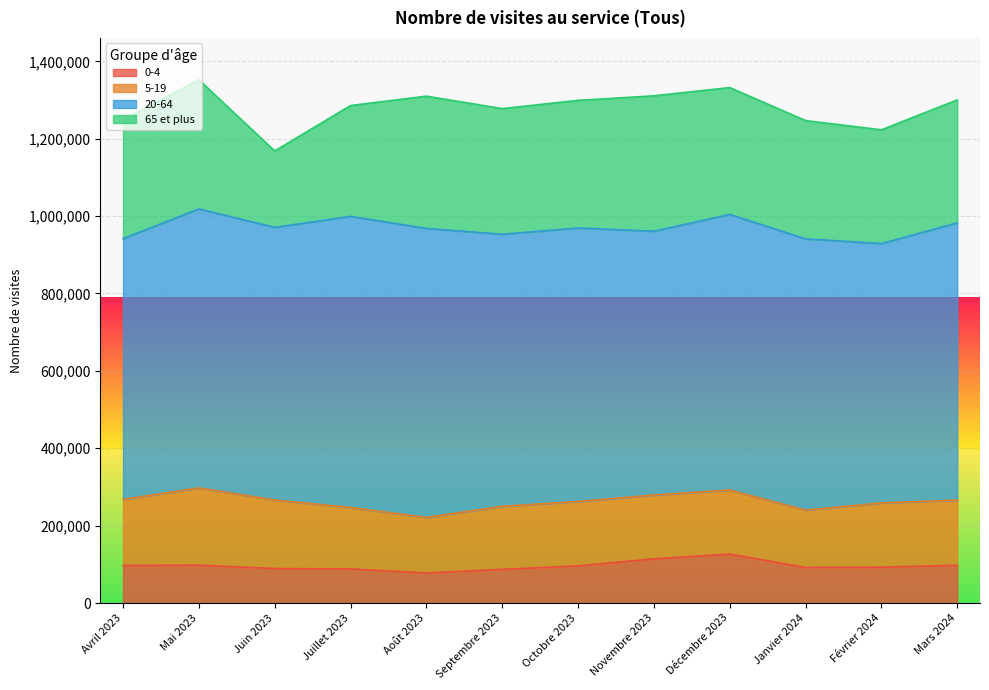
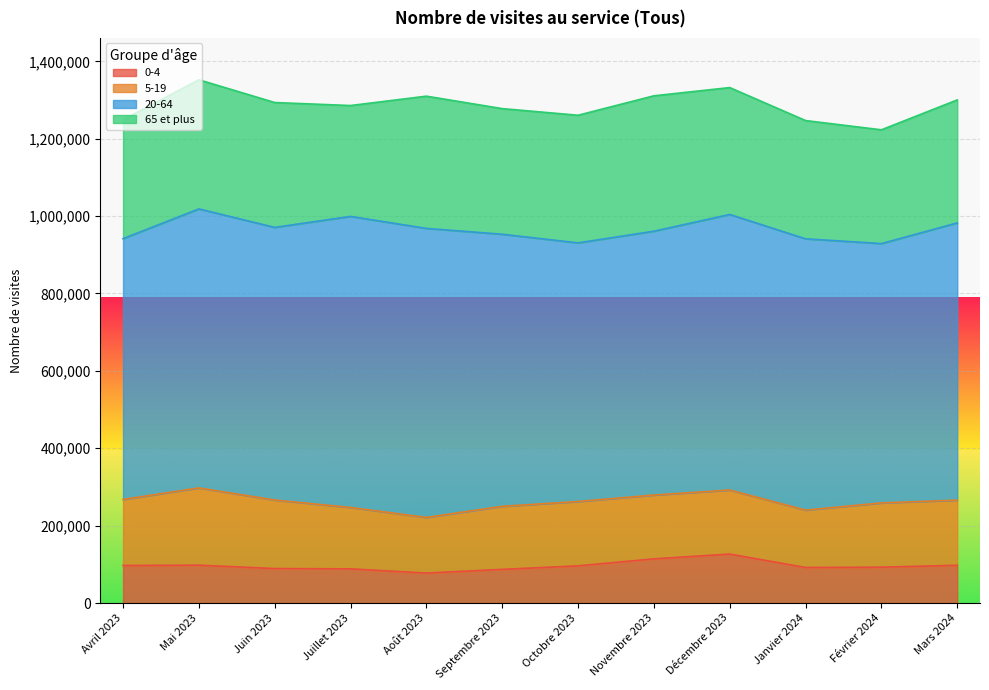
65 et plus, Juin 2023: 200,000 -> 320,000
20-64, Octobre 2023: 710,000 -> 670,000
